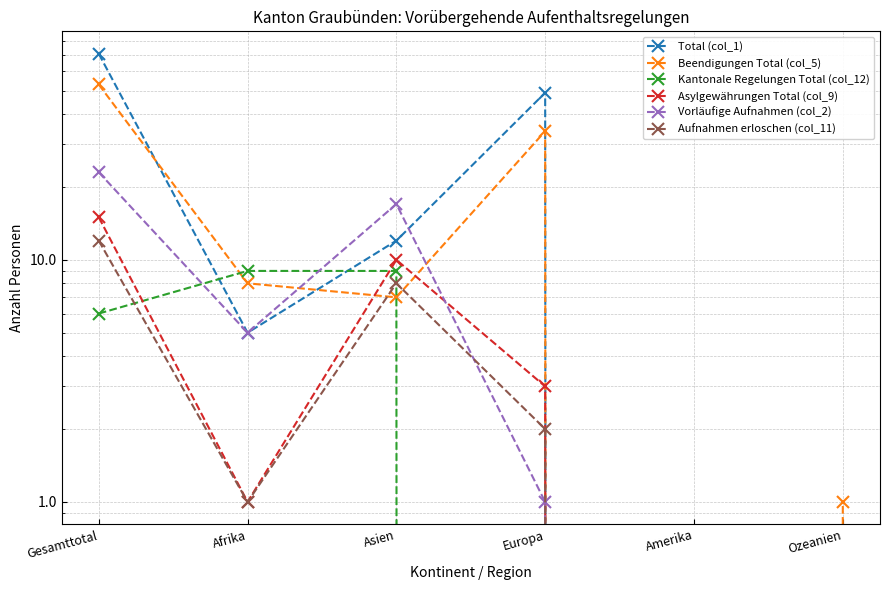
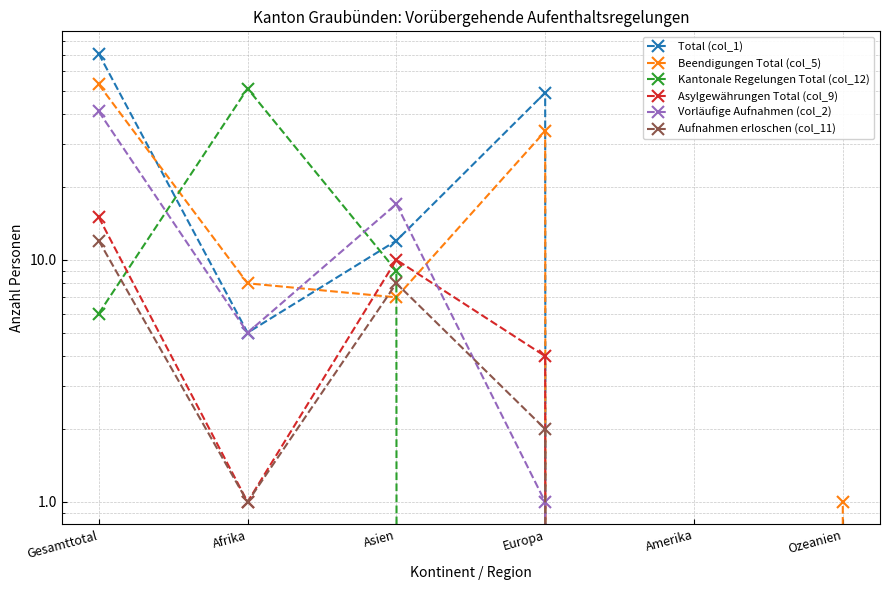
Vorläufige Aufnahmen (col_2), Gesamttotal: 23 -> 41
Kantonale Regelungen Total (col_12), Afrika: 9 -> 51
Asylgewährungen Total (col_9), Europa: 3 -> 4
